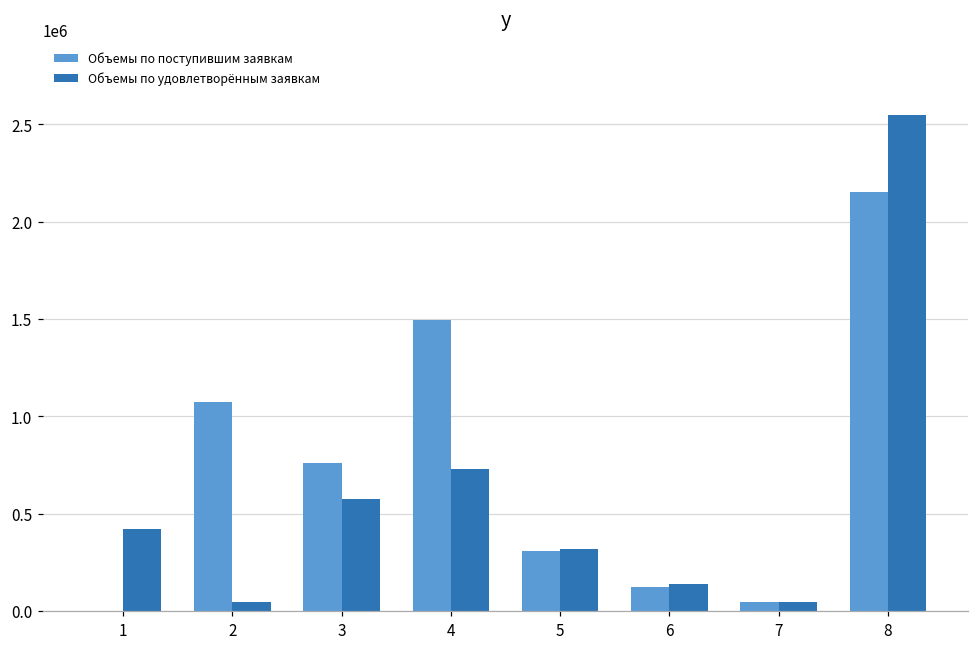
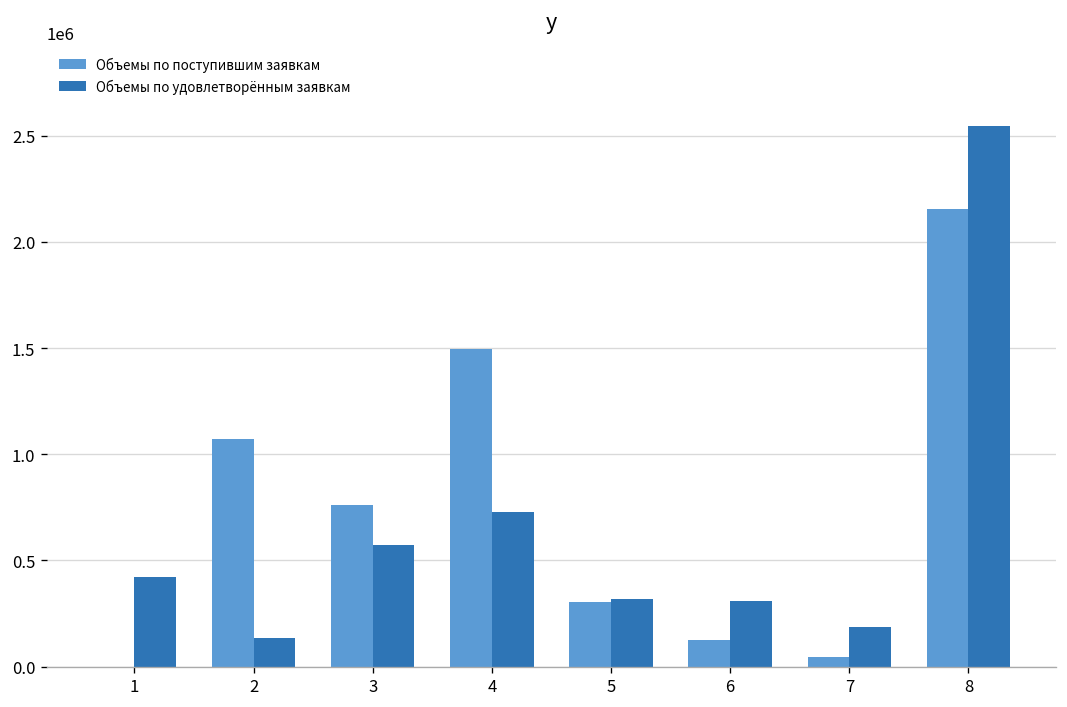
Объемы по удовлетворённым заявкам, 2: 40000 -> 140000
Объемы по удовлетворённым заявкам, 6: 140000 -> 310000
Объемы по удовлетворённым заявкам, 7: 50000 -> 180000
